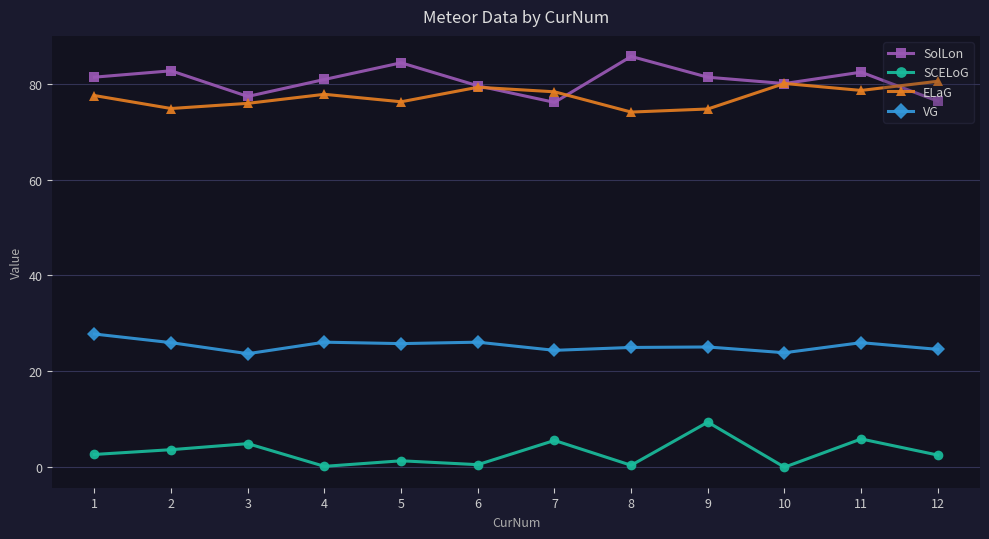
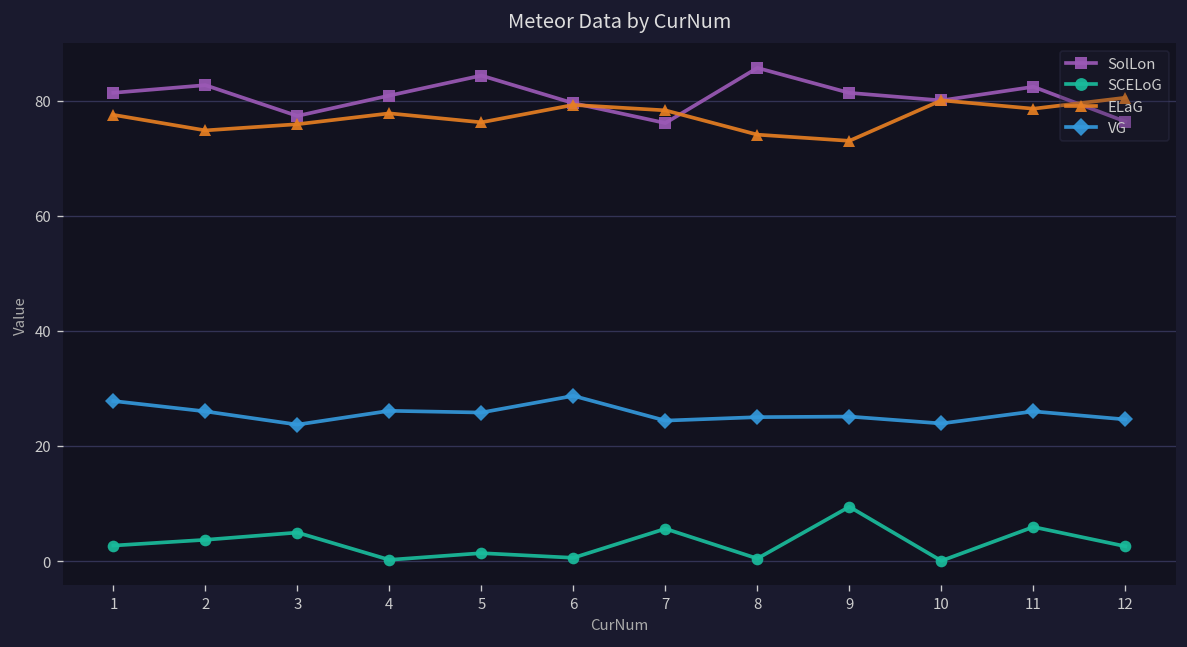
VG, 6: 26 -> 29
ELaG, 9: 75 -> 73
